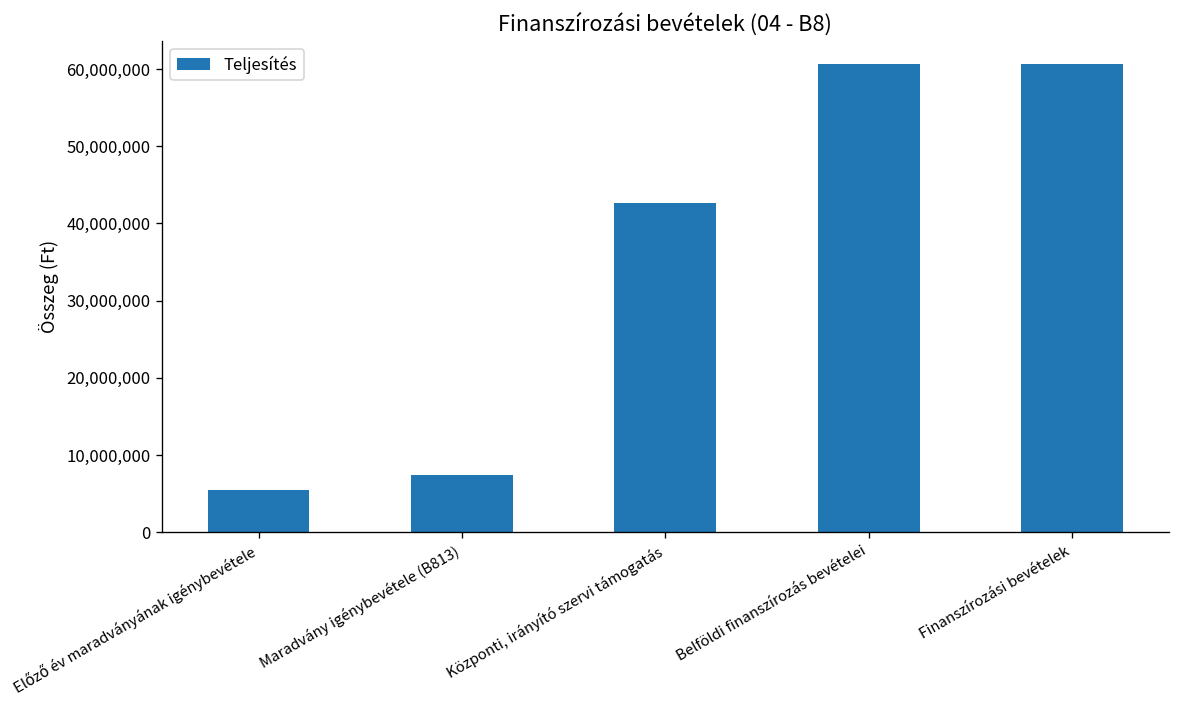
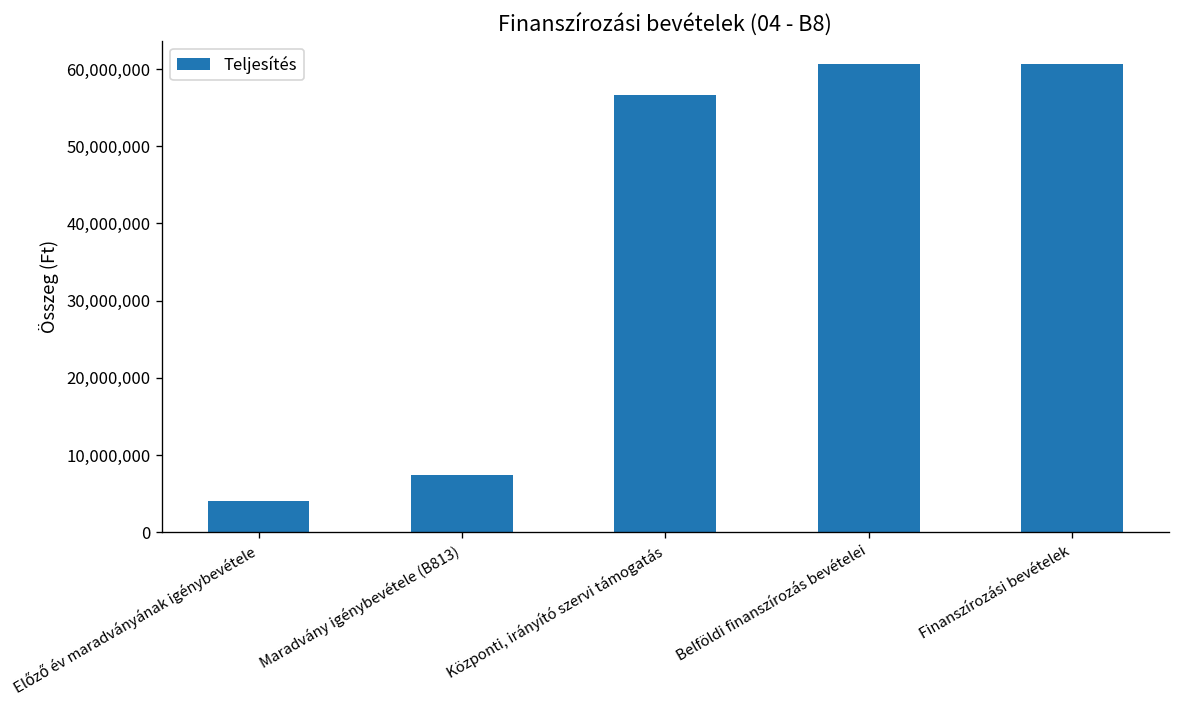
Előző év maradványának igénybevétele: 5,000,000 -> 4,000,000
Központi, irányító szervi támogatás: 43,000,000 -> 57,000,000
